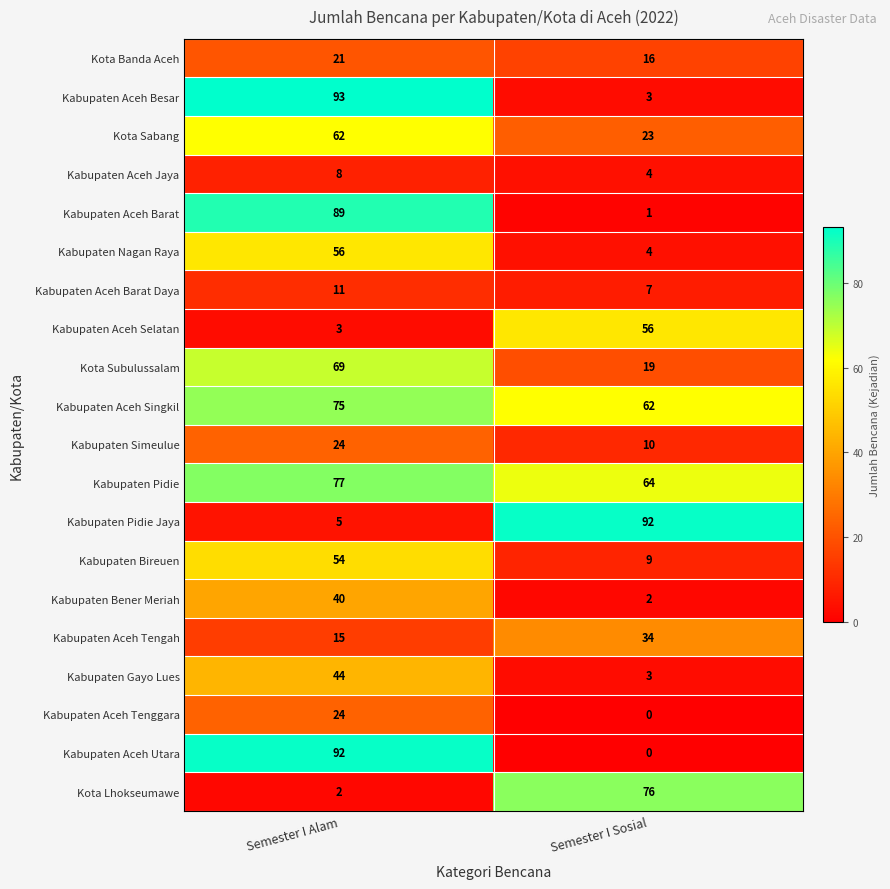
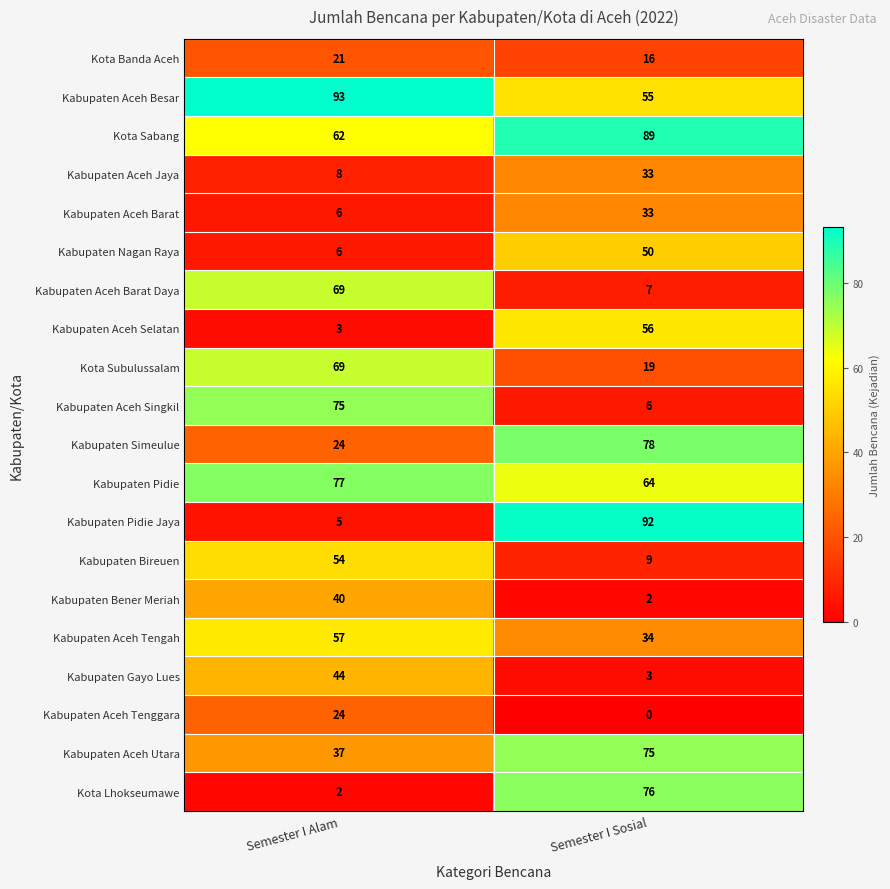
Kabupaten Aceh Besar, Semester I Sosial: 3 -> 55
Kota Sabang, Semester I Sosial: 23 -> 89
Kabupaten Aceh Jaya, Semester I Sosial: 4 -> 33
Kabupaten Aceh Barat, Semester I Alam: 89 -> 6
Kabupaten Aceh Barat, Semester I Sosial: 1 -> 33
Kabupaten Nagan Raya, Semester I Alam: 56 -> 6
Kabupaten Nagan Raya, Semester I Sosial: 4 -> 50
Kabupaten Aceh Barat Daya, Semester I Alam: 11 -> 69
Kabupaten Aceh Singkil, Semester I Sosial: 62 -> 6
Kabupaten Simeulue, Semester I Sosial: 10 -> 78
Kabupaten Aceh Tengah, Semester I Alam: 15 -> 57
Kabupaten Aceh Utara, Semester I Alam: 92 -> 37
Kabupaten Aceh Utara, Semester I Sosial: 0 -> 75
